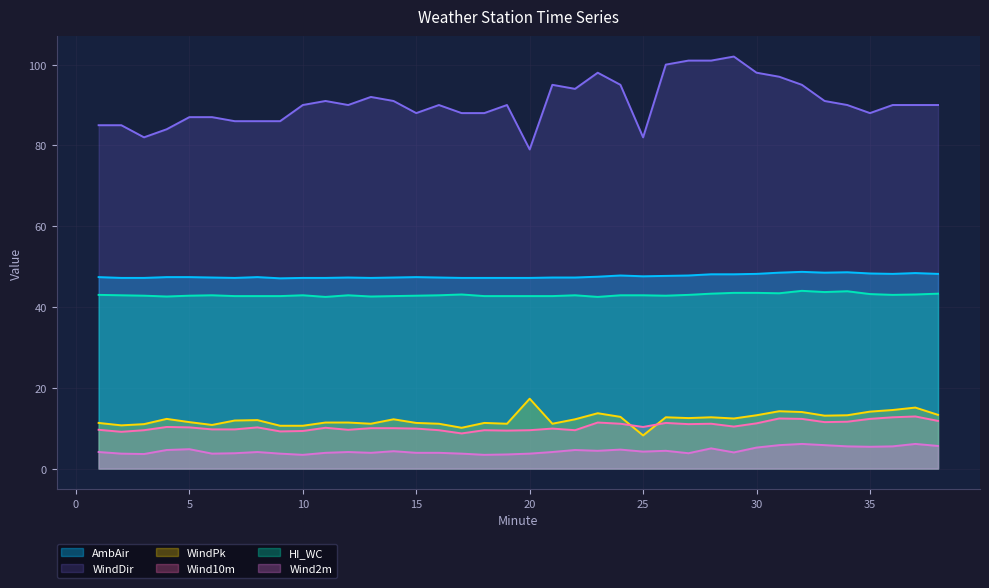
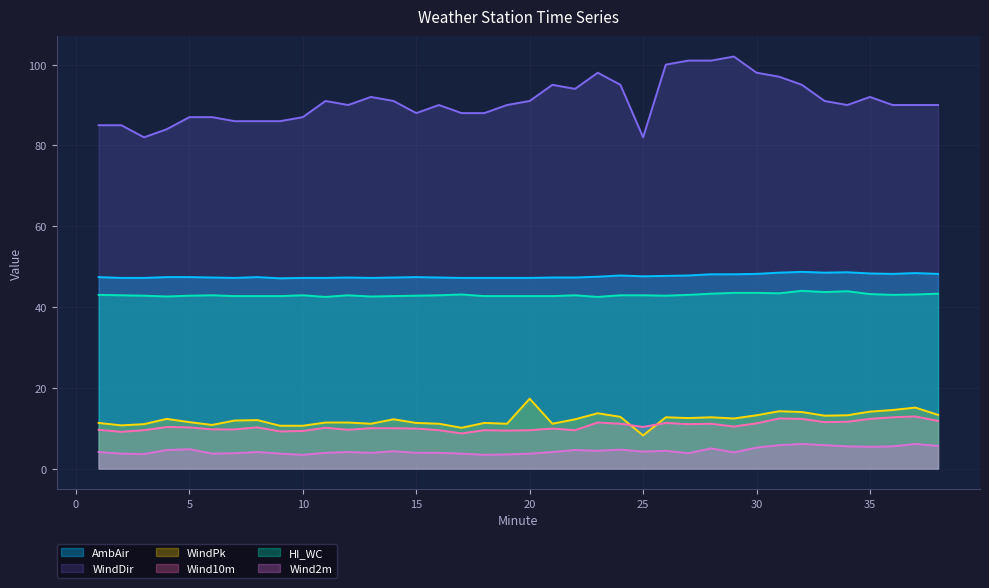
WindDir, 10: 90 -> 87
WindDir, 20: 79 -> 91
WindDir, 35: 88 -> 92
